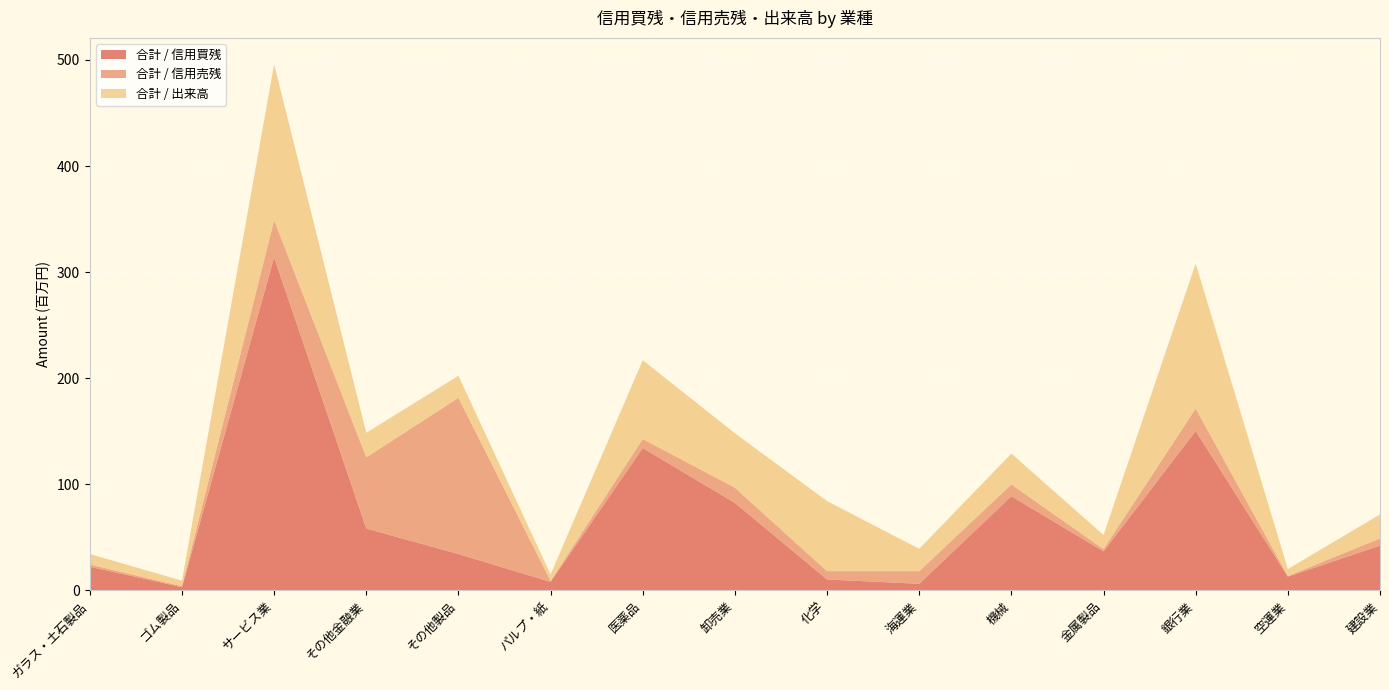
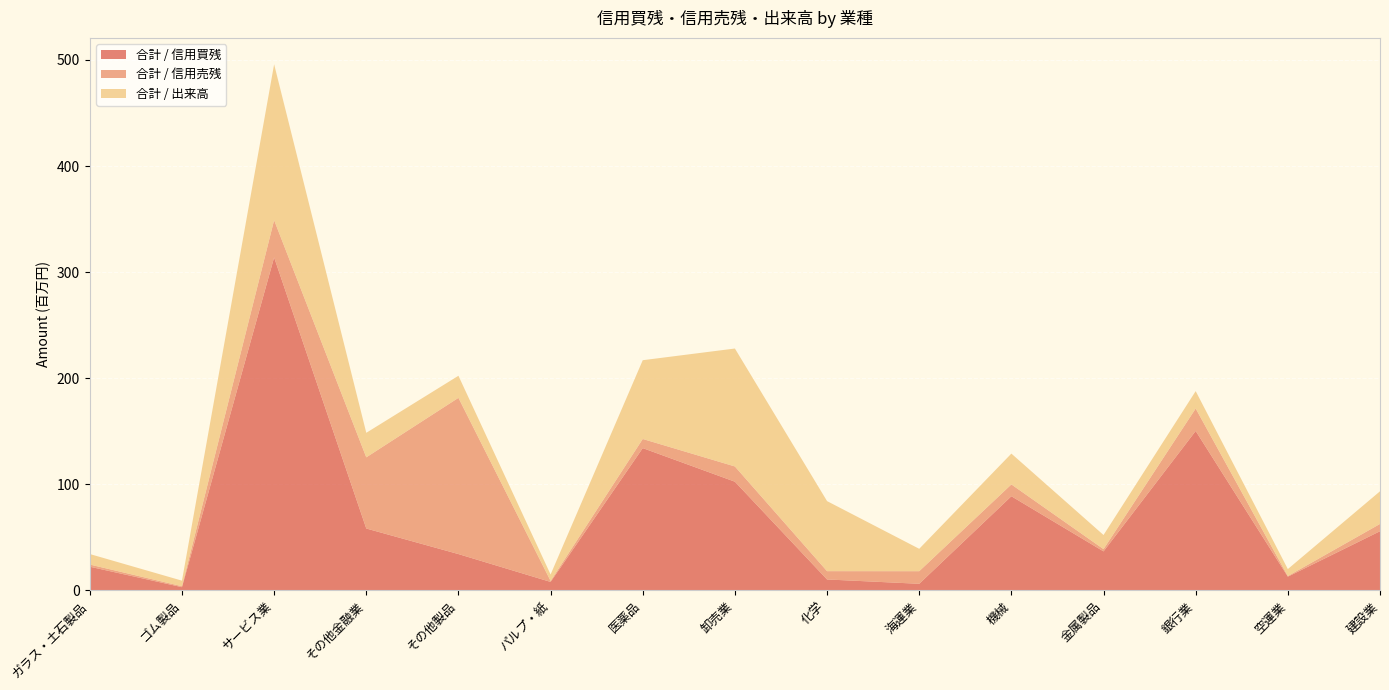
合計 / 信用買残, 卸売業: 82 -> 102
合計 / 出来高, 卸売業: 51 -> 111
合計 / 出来高, 銀行業: 137 -> 16
合計 / 信用買残, 建設業: 42 -> 56
合計 / 出来高, 建設業: 23 -> 31
